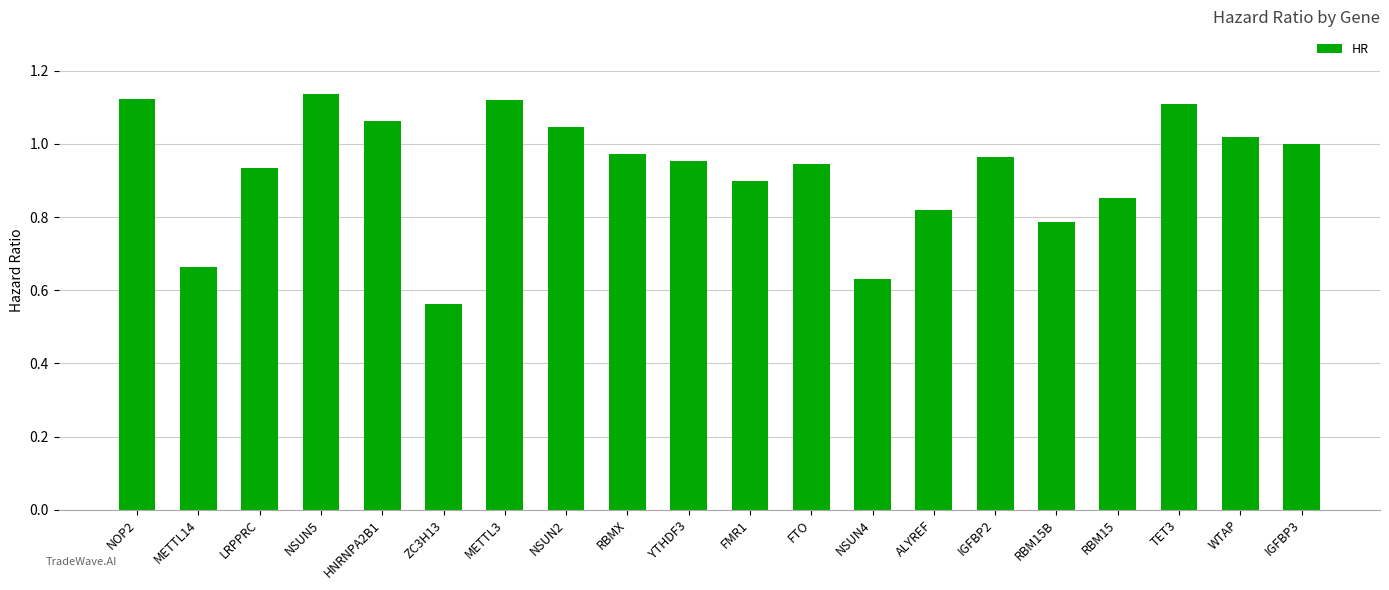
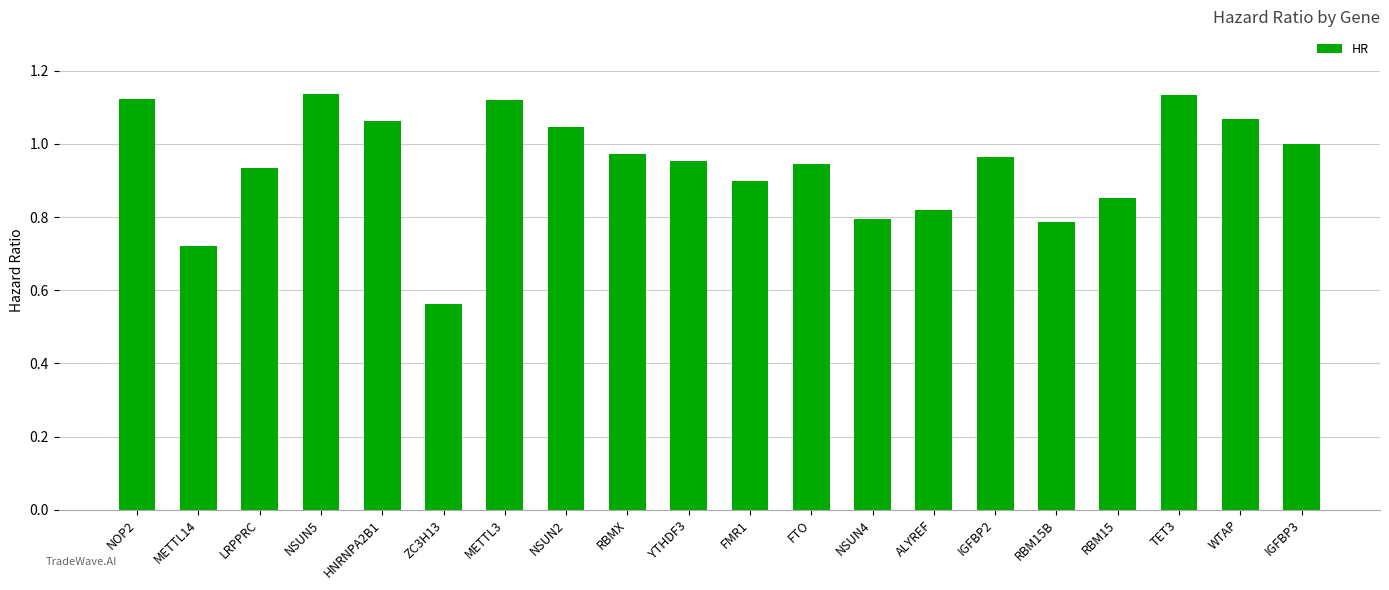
METTL14: 0.66 -> 0.72
NSUN4: 0.63 -> 0.80
TET3: 1.11 -> 1.13
WTAP: 1.02 -> 1.07
